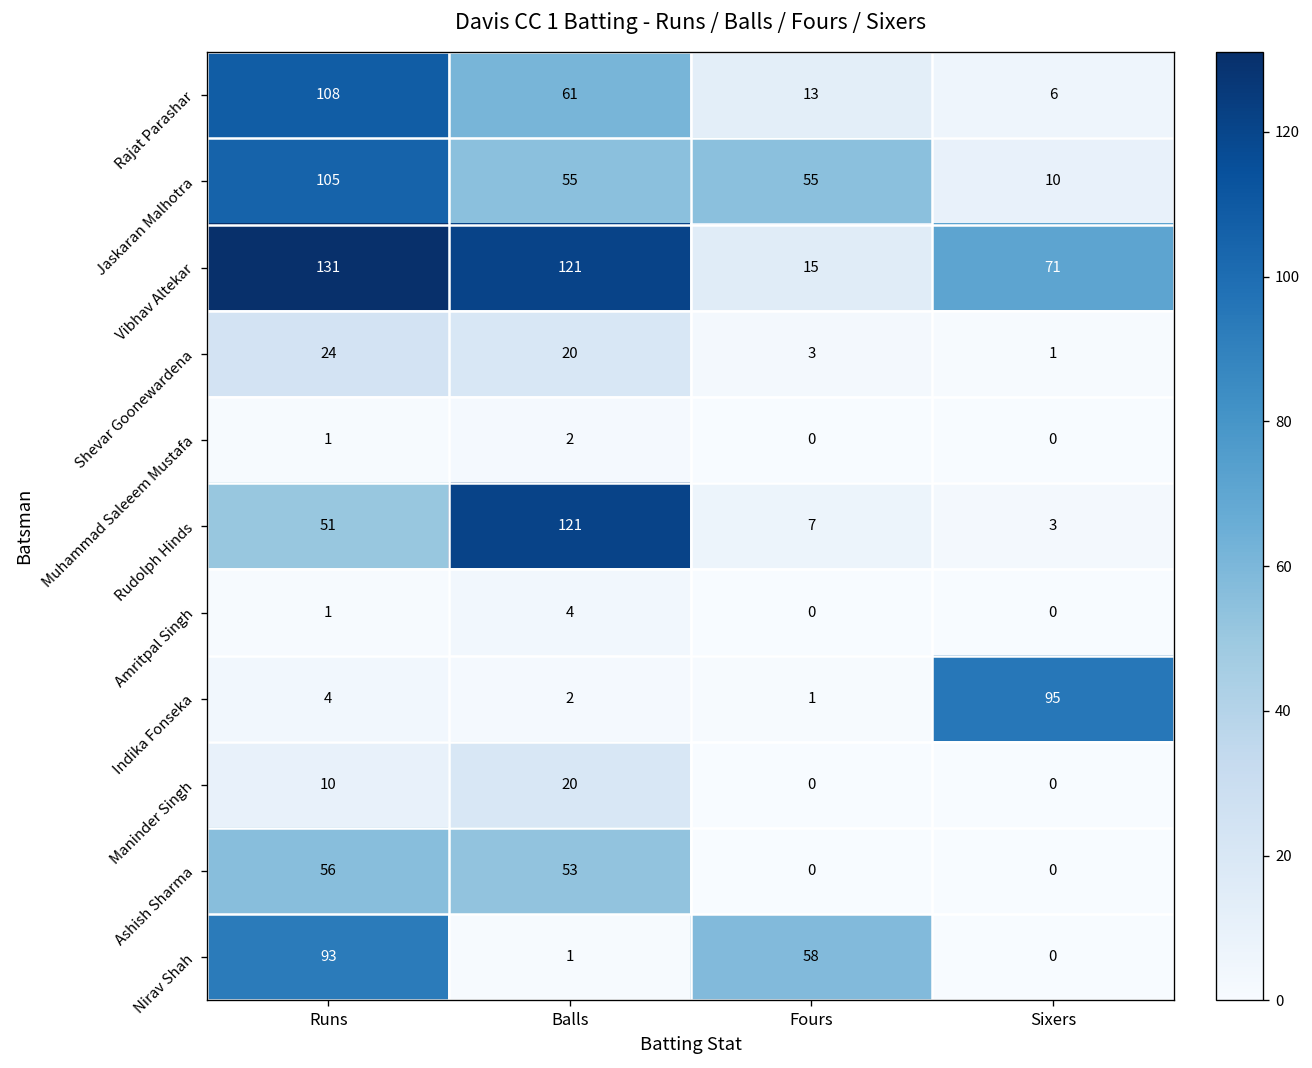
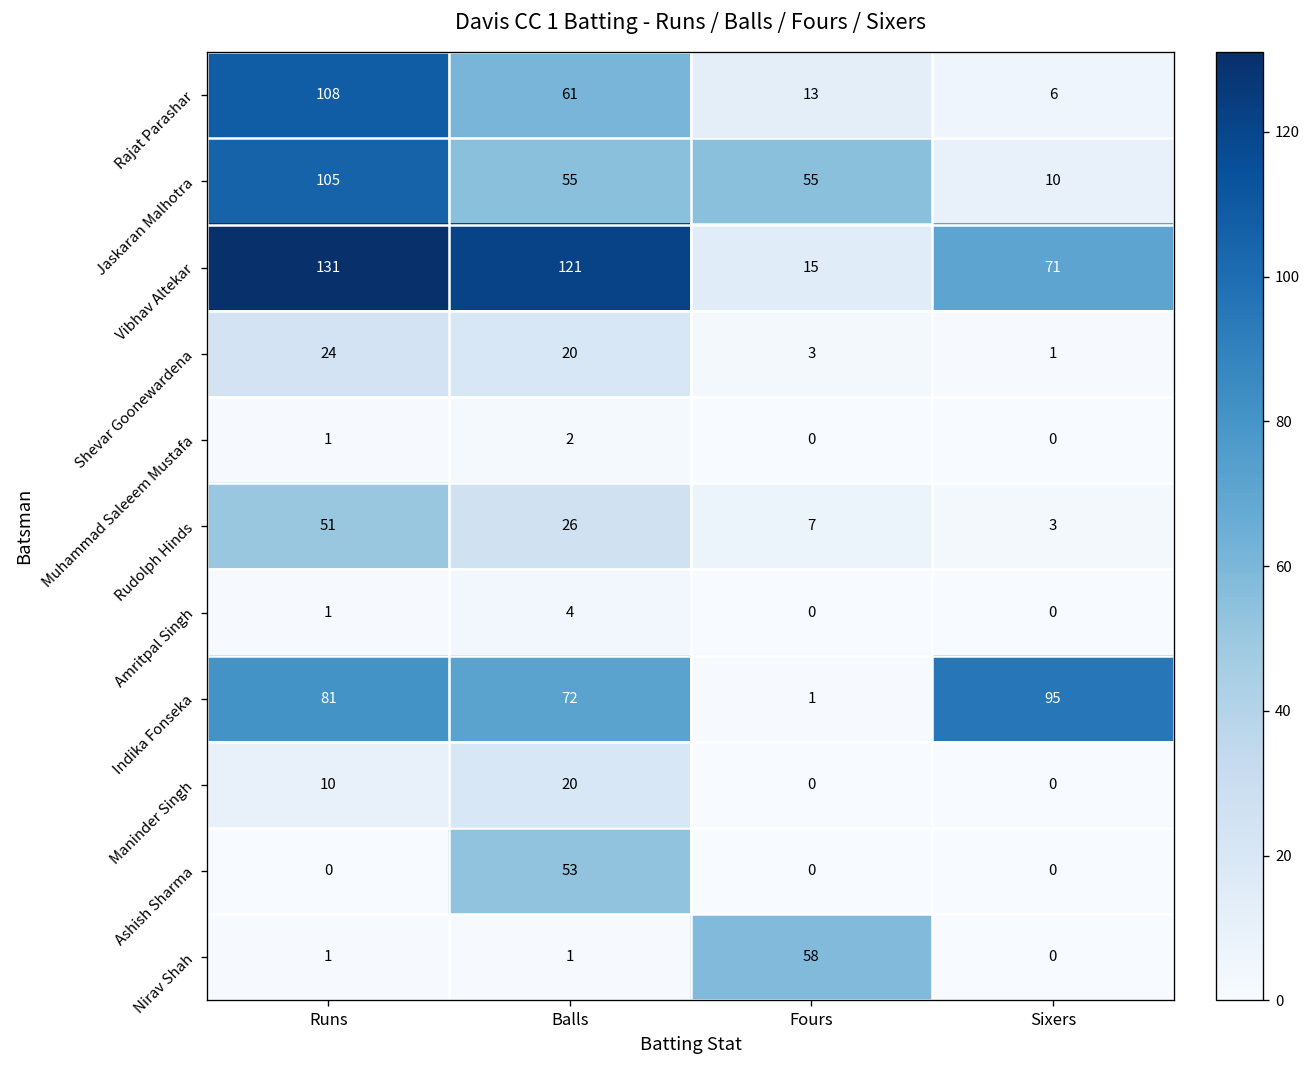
Rudolph Hinds, Balls: 121 -> 26
Indika Fonseka, Runs: 4 -> 81
Indika Fonseka, Balls: 2 -> 72
Ashish Sharma, Runs: 56 -> 0
Nirav Shah, Runs: 93 -> 1
